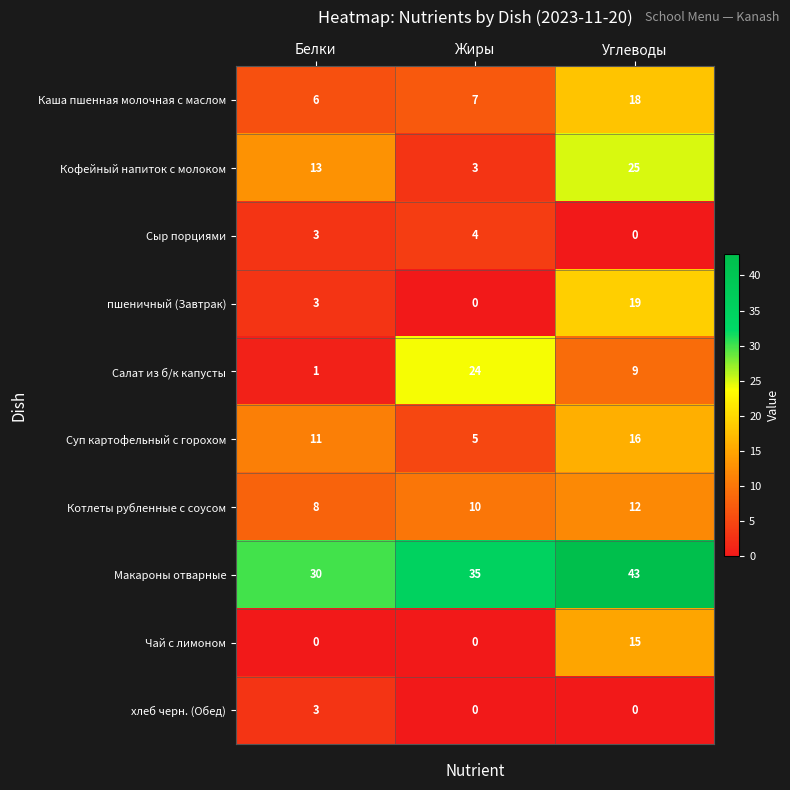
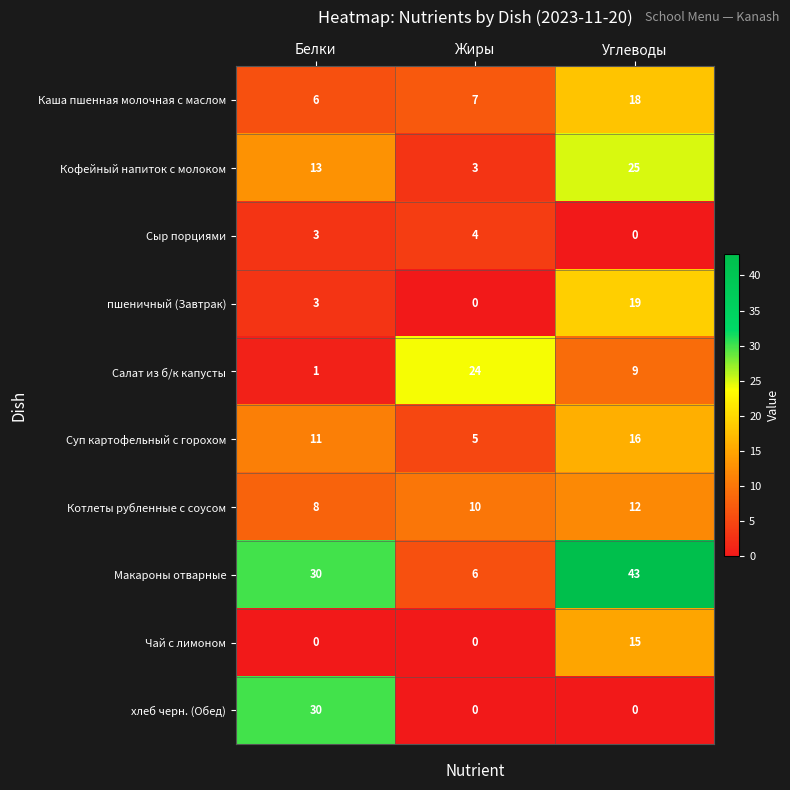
Макароны отварные, Жиры: 35 -> 6
хлеб черн. (Обед), Белки: 3 -> 30
